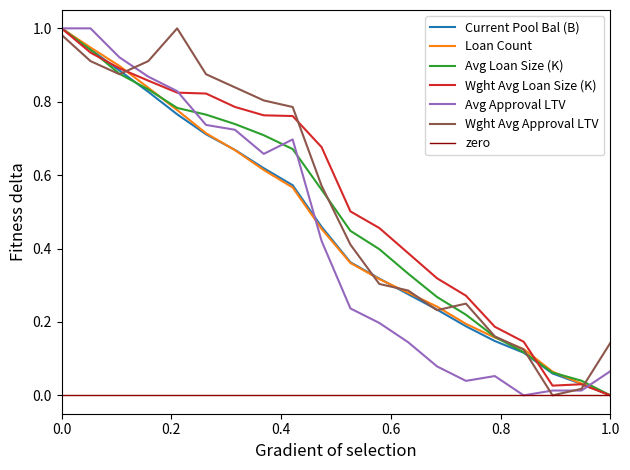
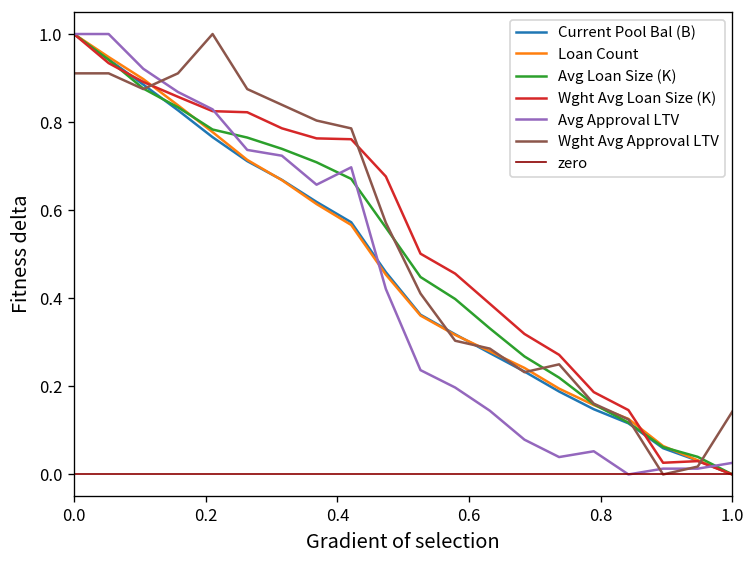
Wght Avg Approval LTV, 0.0: 0.98 -> 0.91
Avg Approval LTV, 1.0: 0.07 -> 0.03
